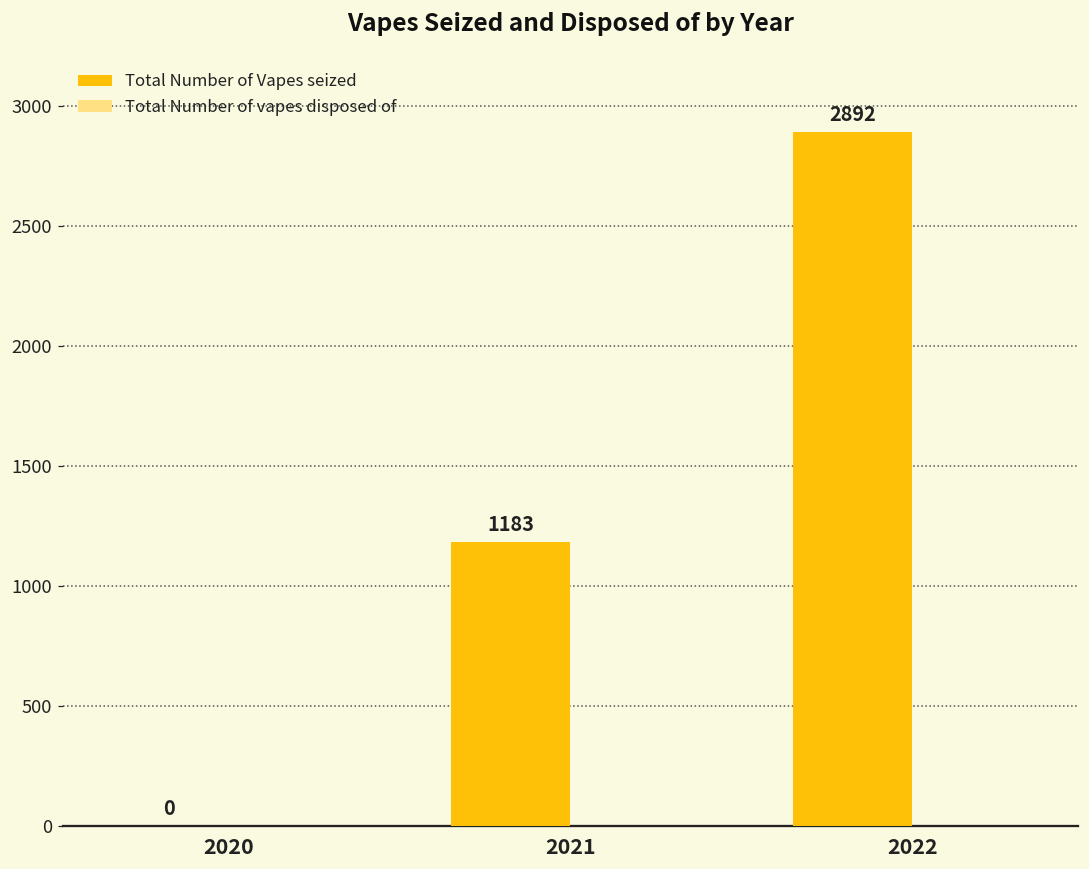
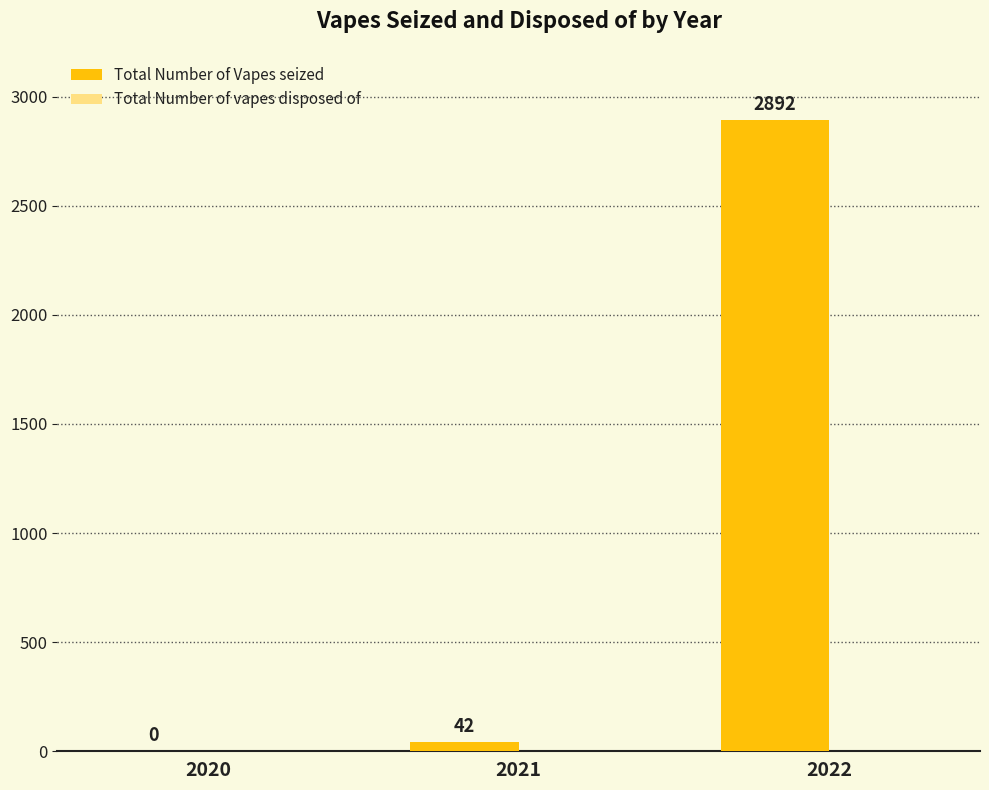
Total Number of Vapes seized, 2021: 1183 -> 42
